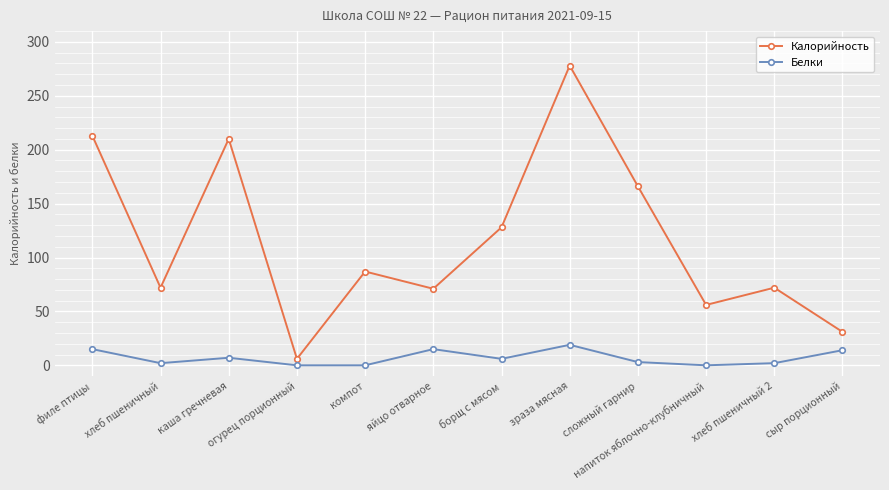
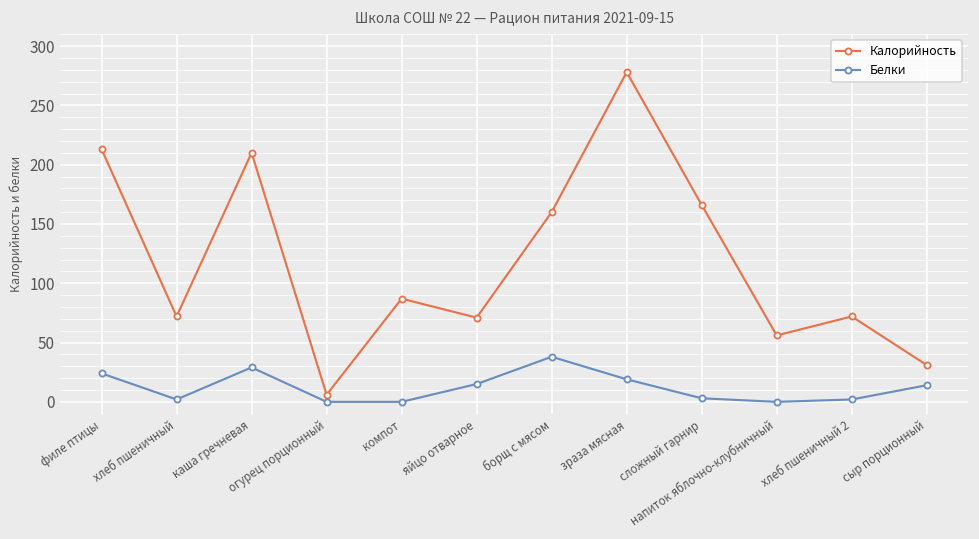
Белки, филе птицы: 15 -> 24
Белки, каша гречневая: 7 -> 29
Калорийность, борщ с мясом: 128 -> 160
Белки, борщ с мясом: 6 -> 38
